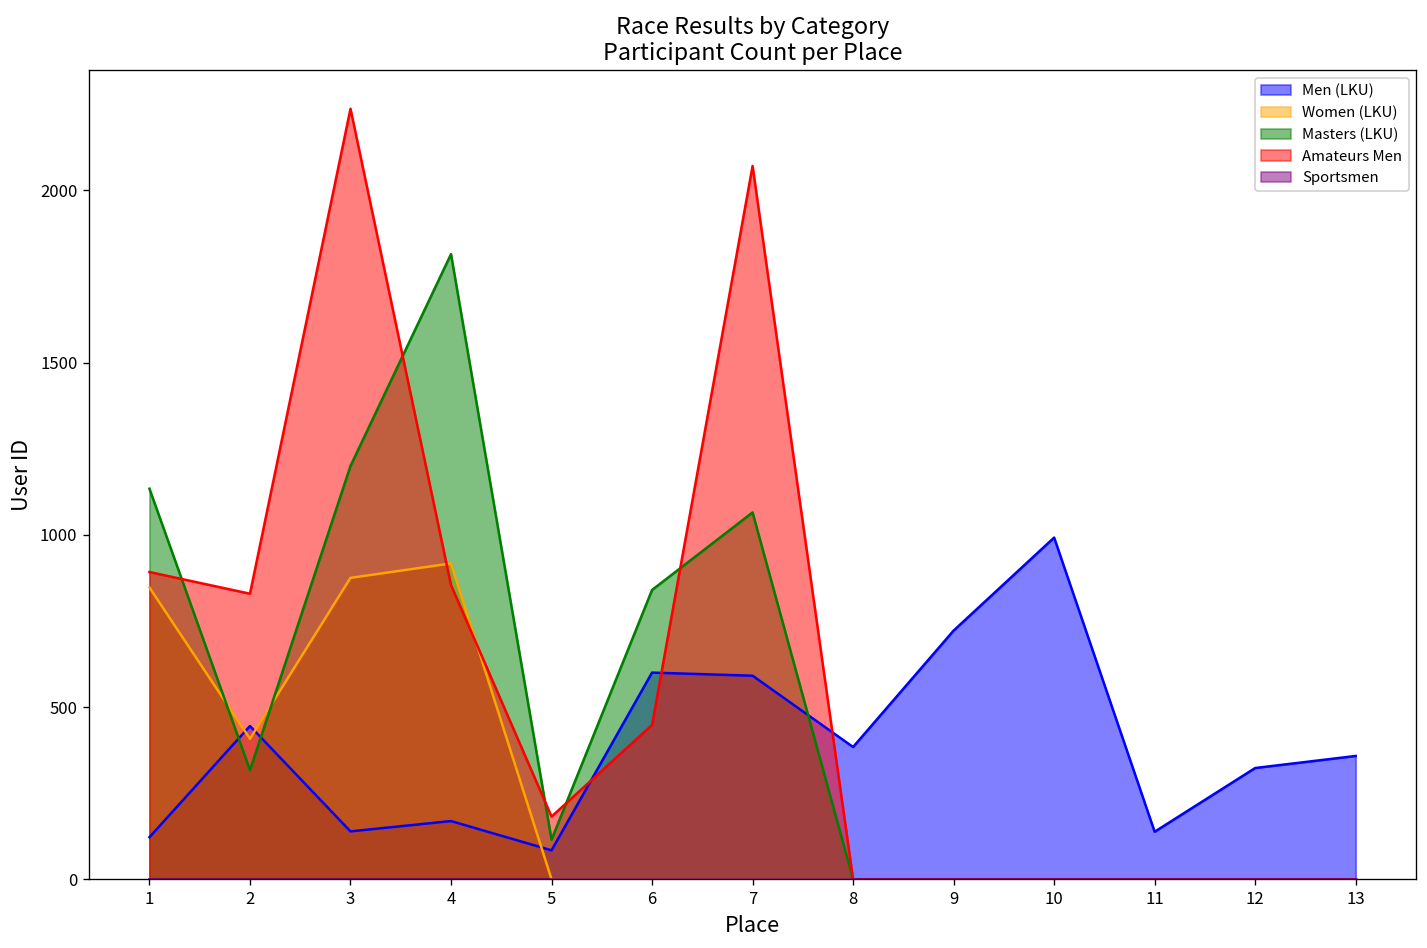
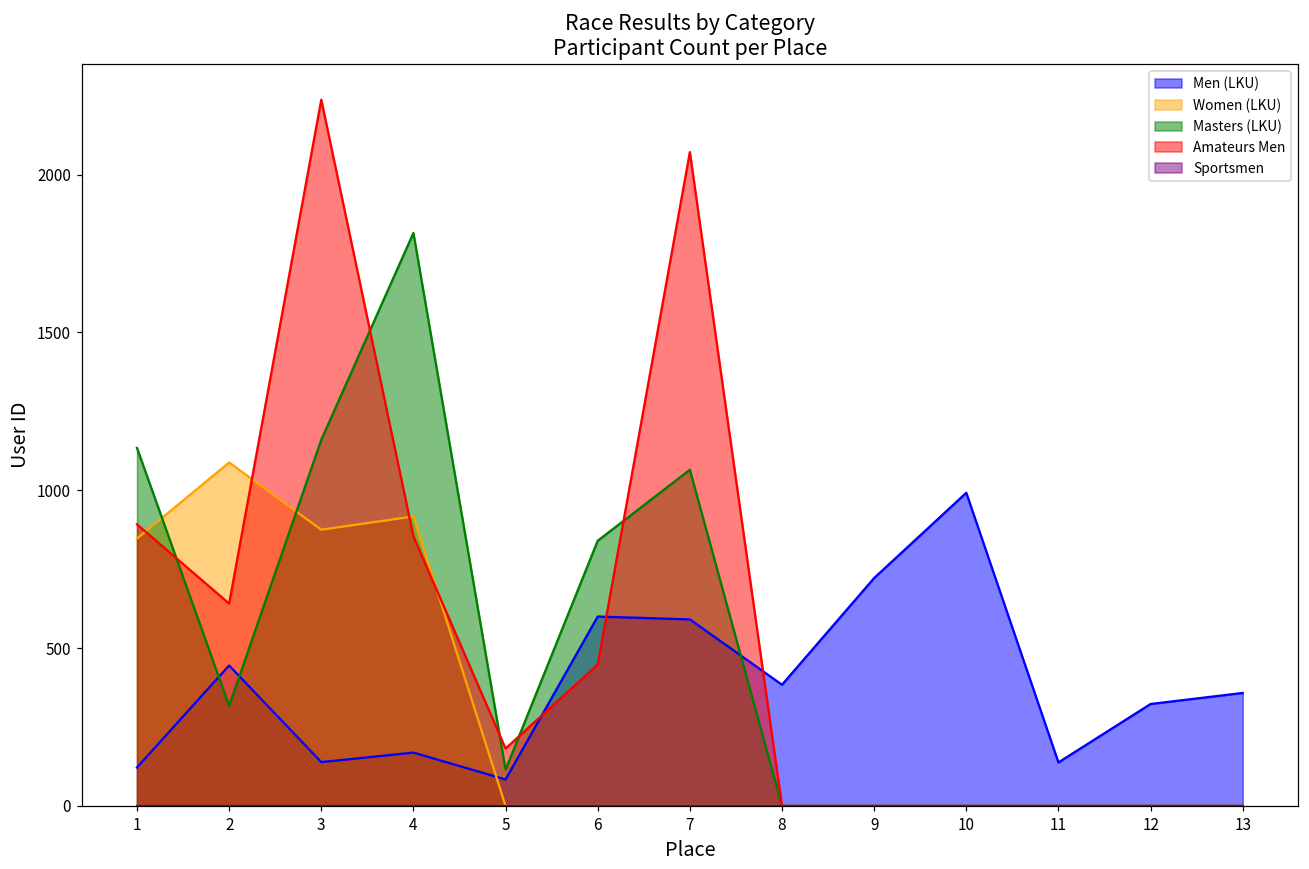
Women (LKU), 2: 410 -> 1090
Amateurs Men, 2: 830 -> 640
Masters (LKU), 3: 1200 -> 1160
